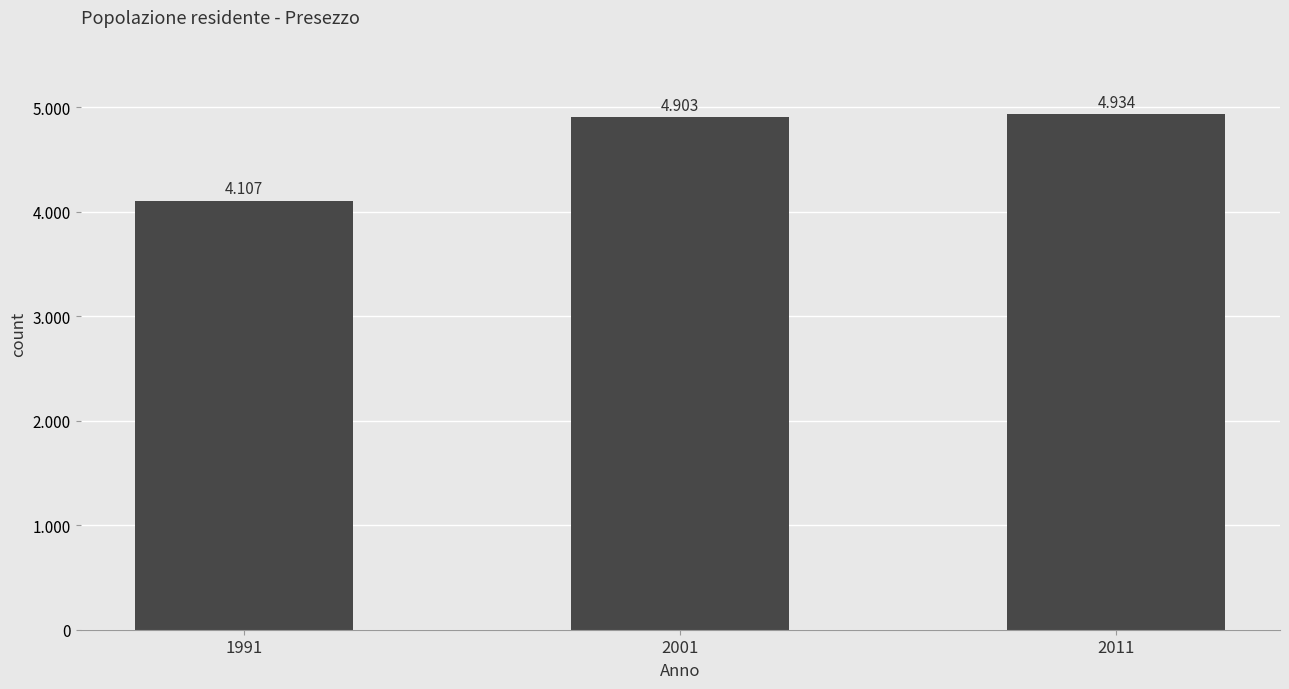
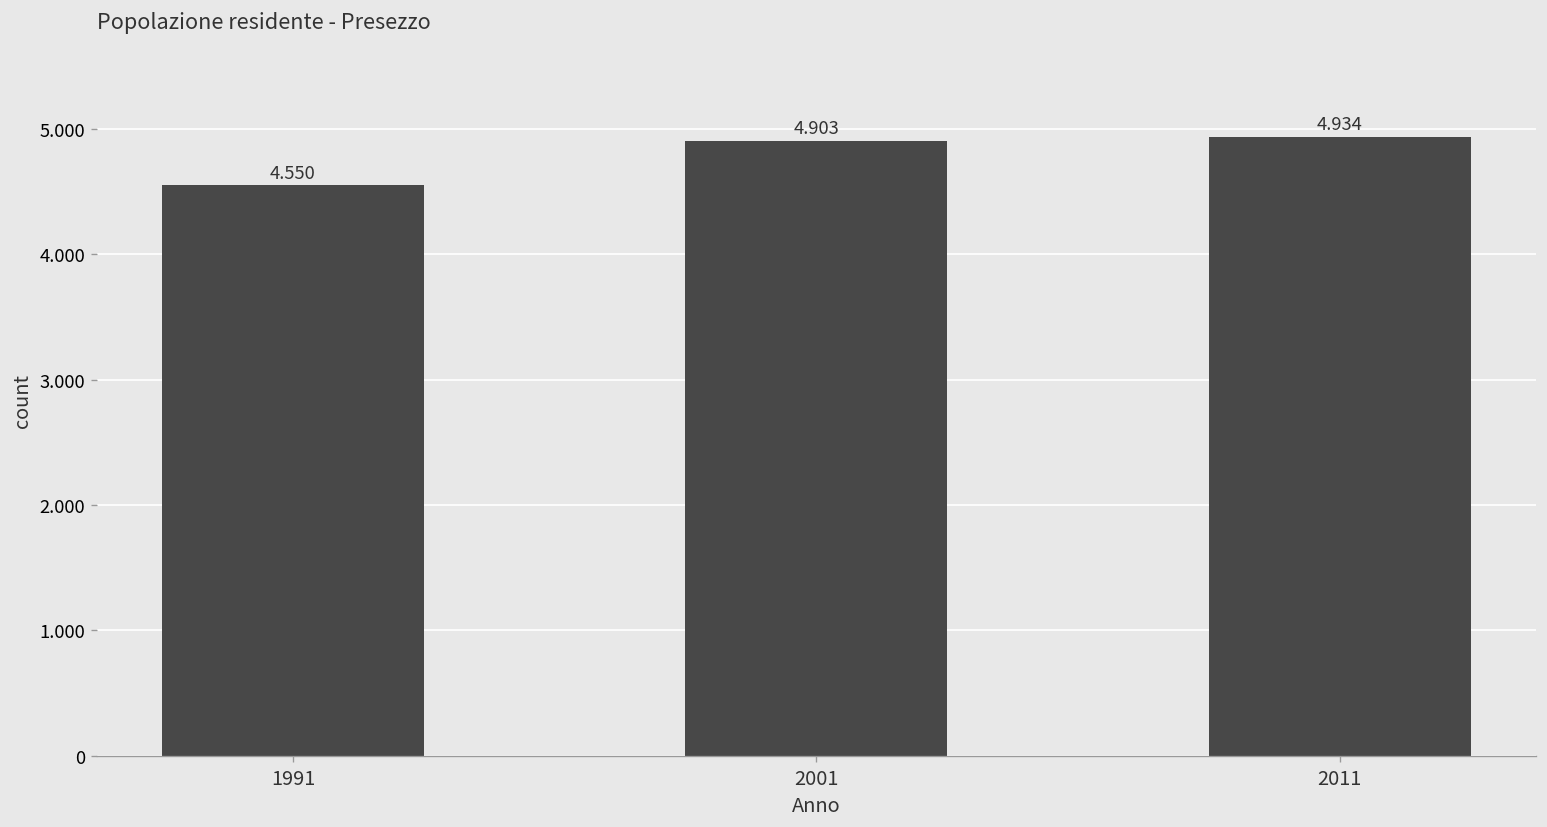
1991: 4.107 -> 4.550
